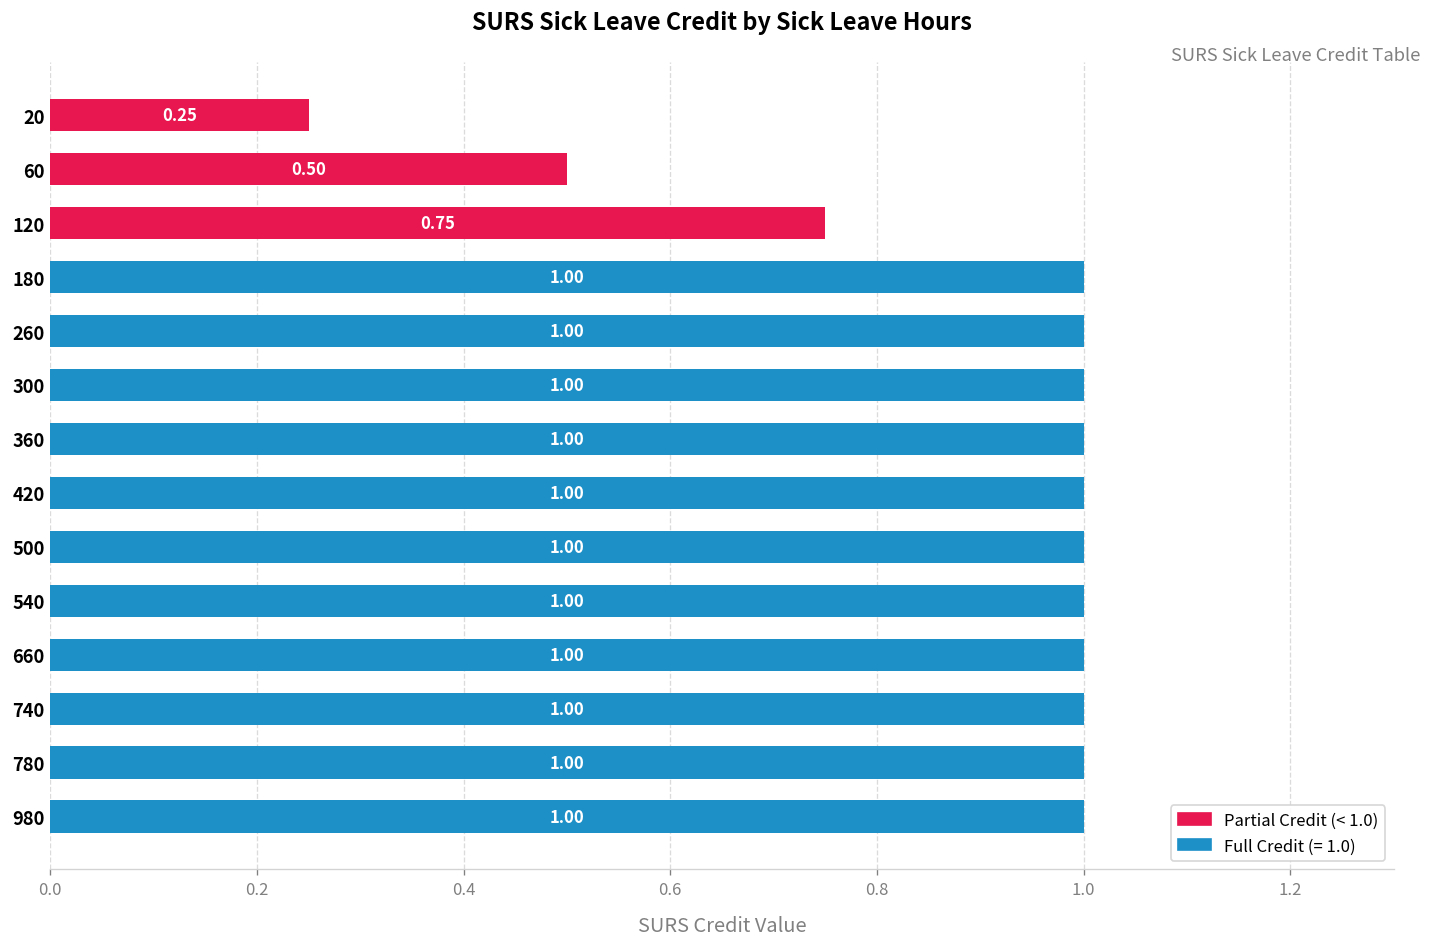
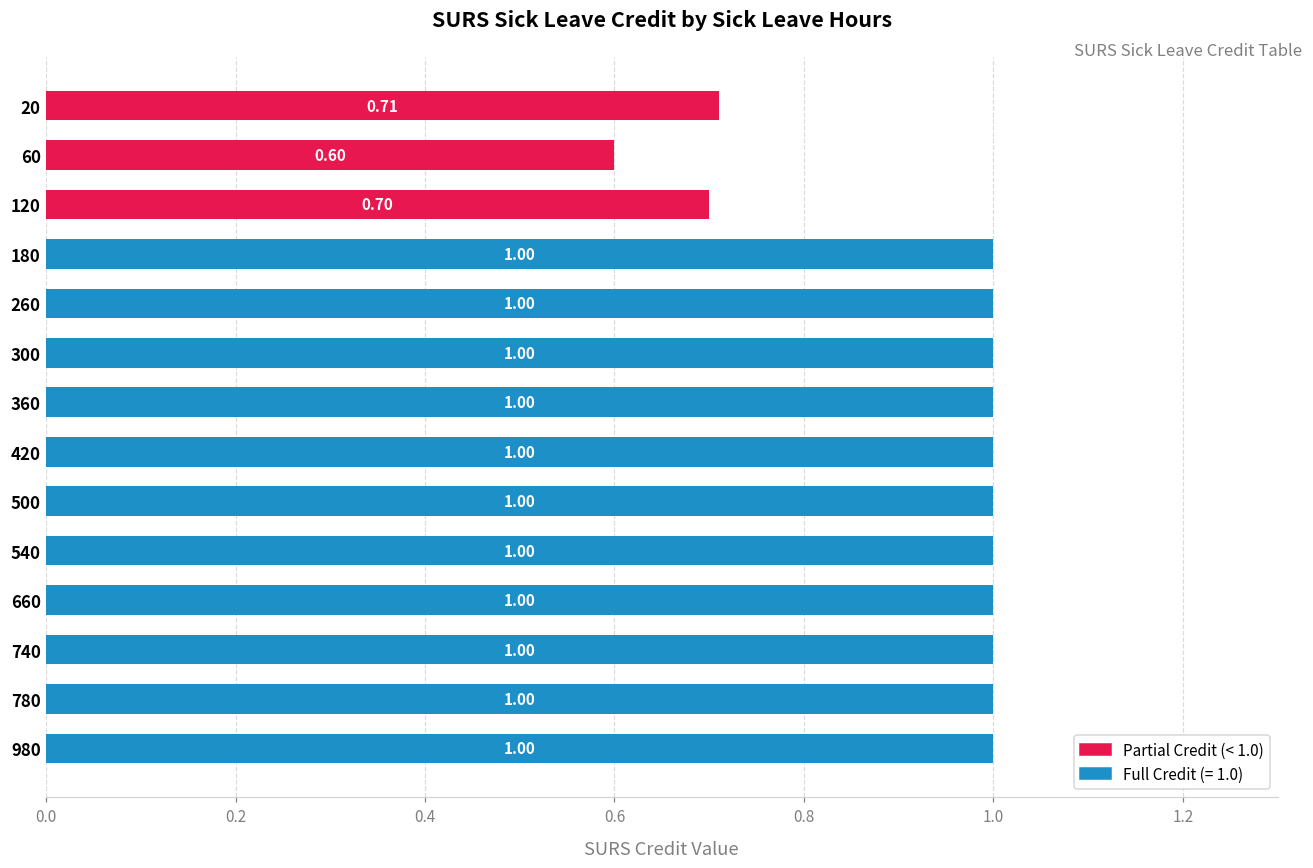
20: 0.25 -> 0.71
60: 0.50 -> 0.60
120: 0.75 -> 0.70
